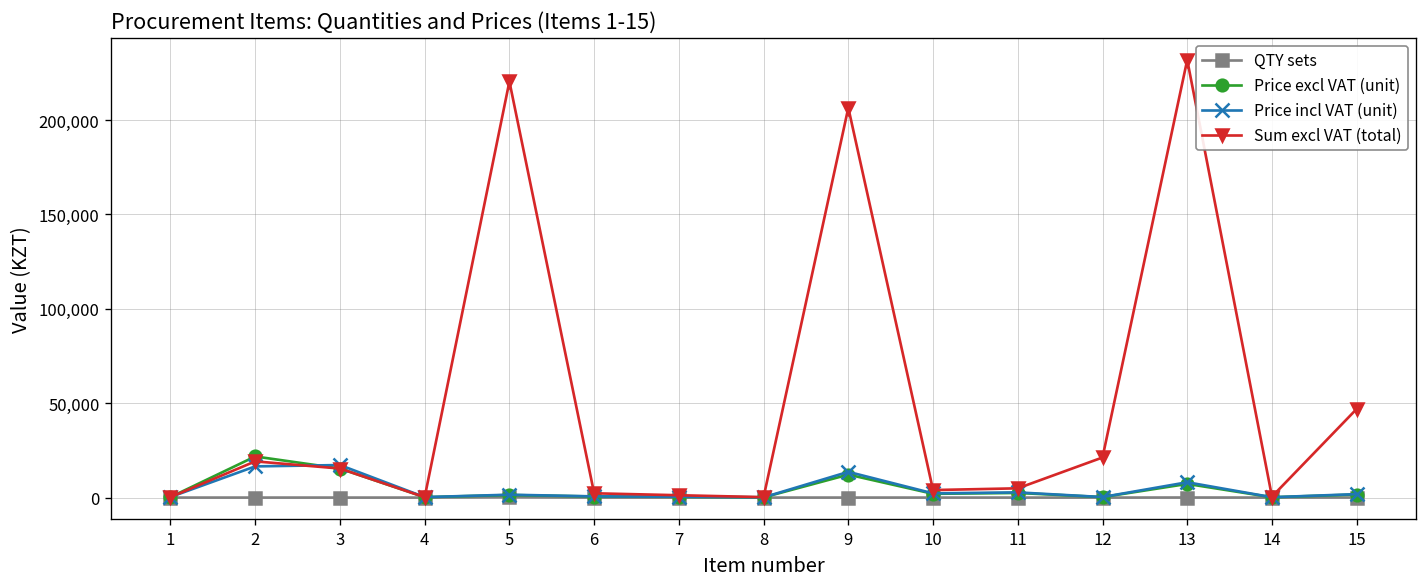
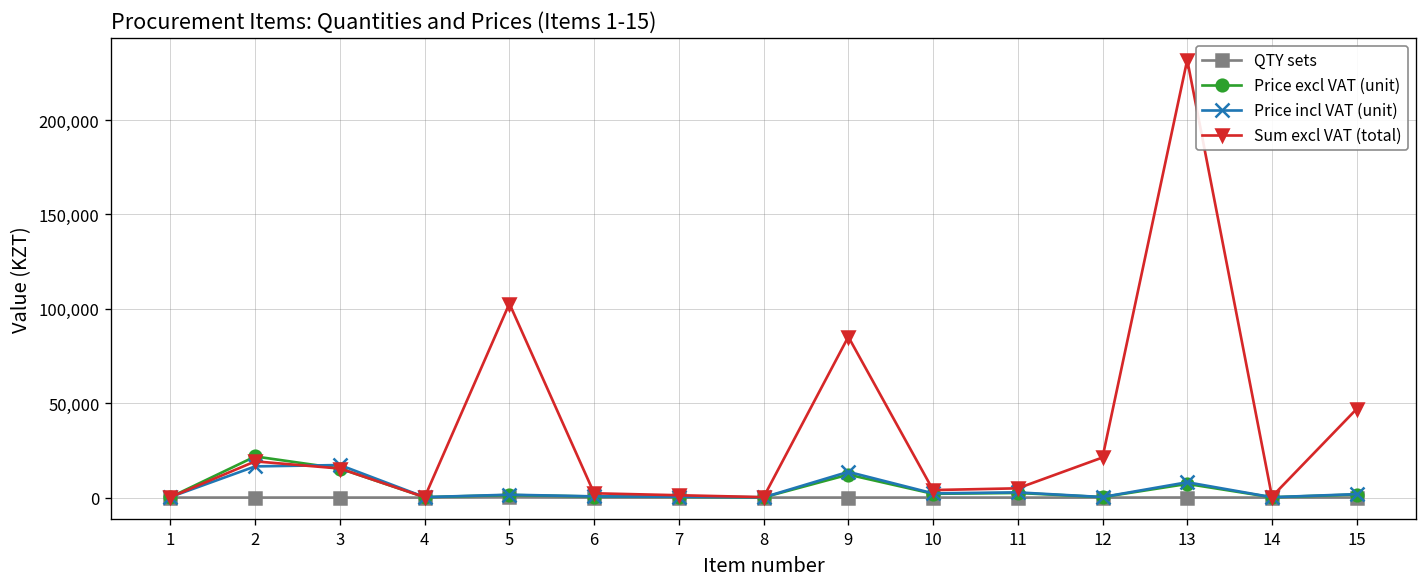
Sum excl VAT (total), 5: 220,000 -> 103,000
Sum excl VAT (total), 9: 206,000 -> 85,000
